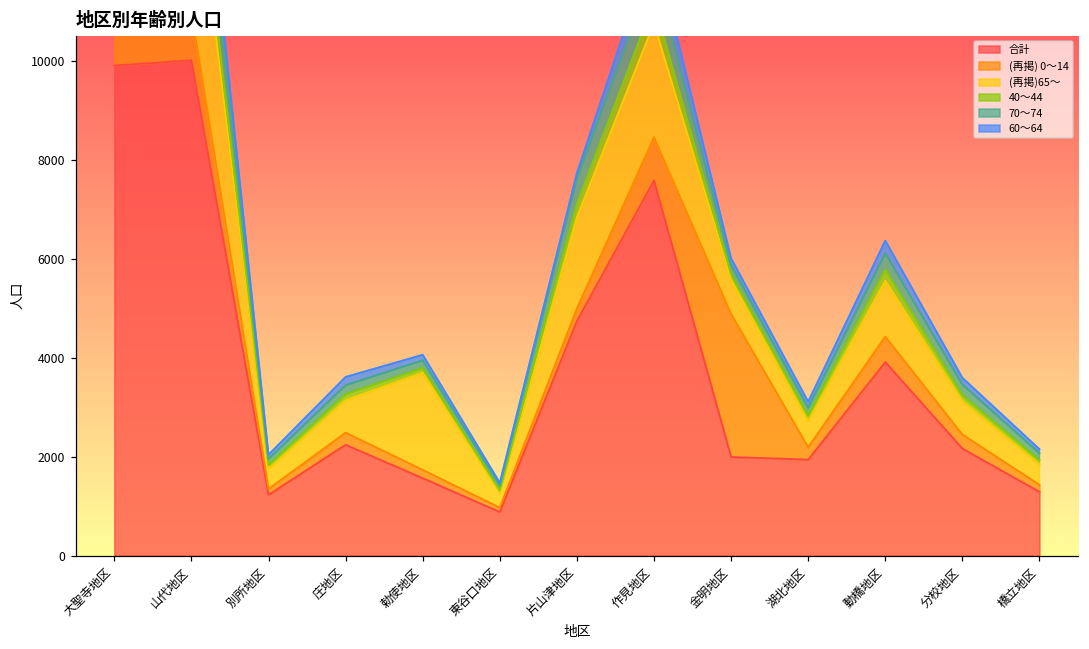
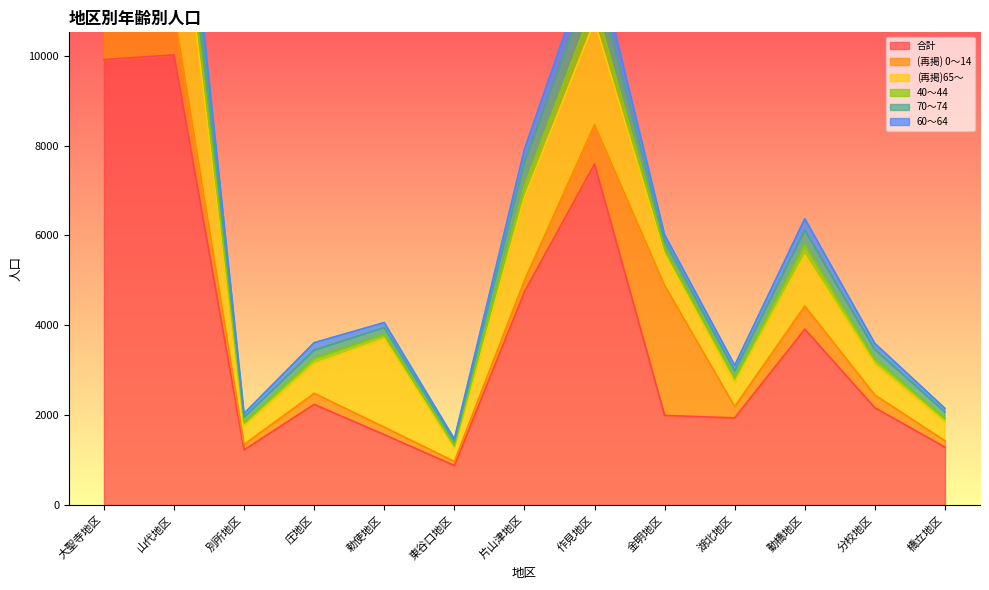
60～64, 片山津地区: 100 -> 300
